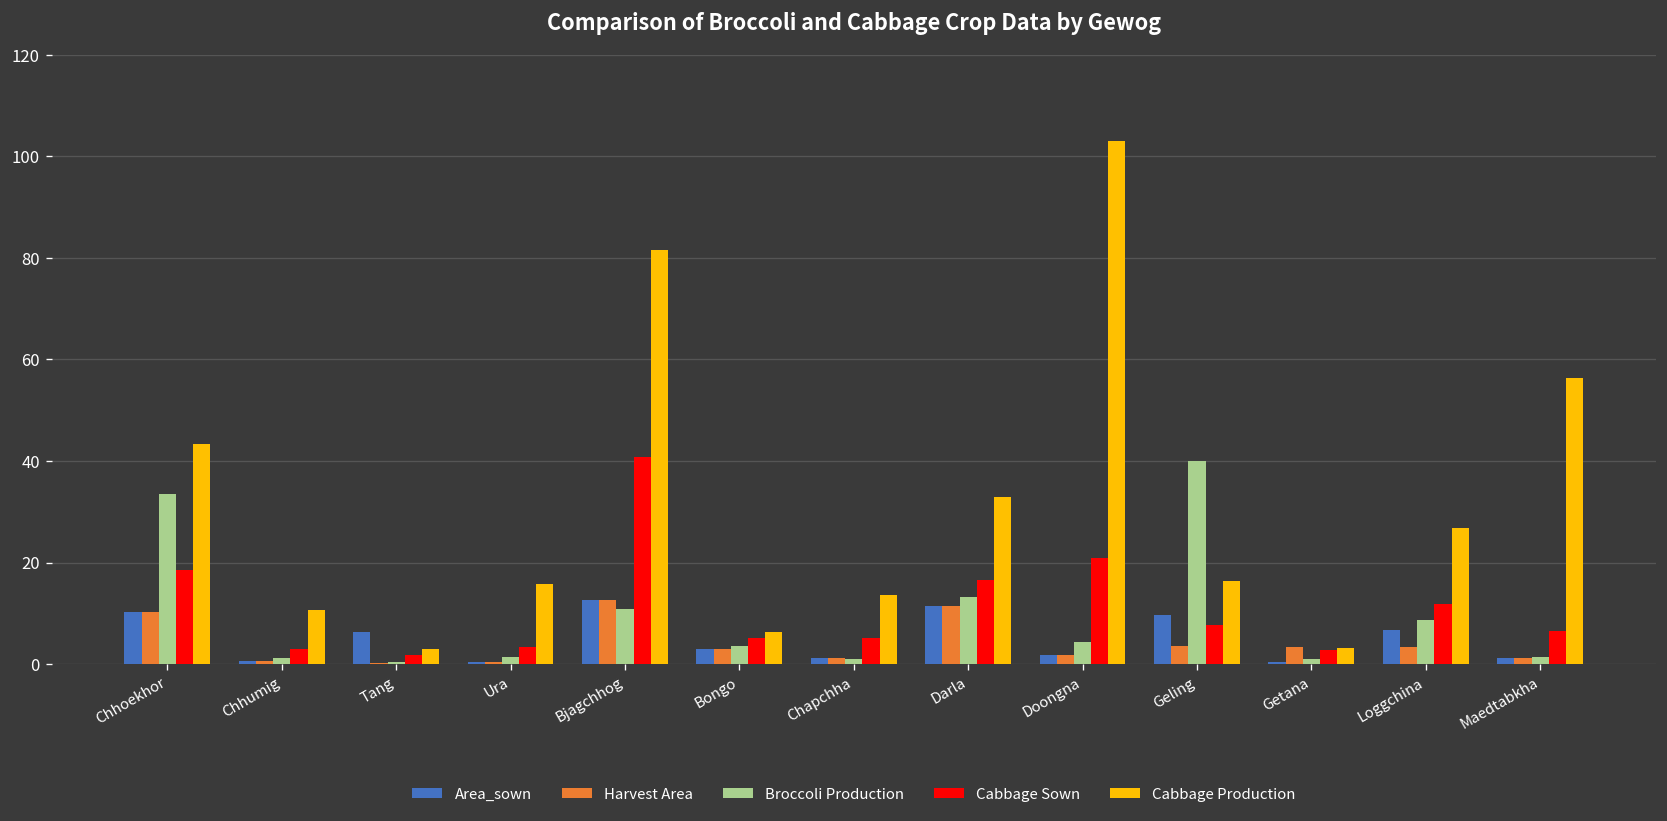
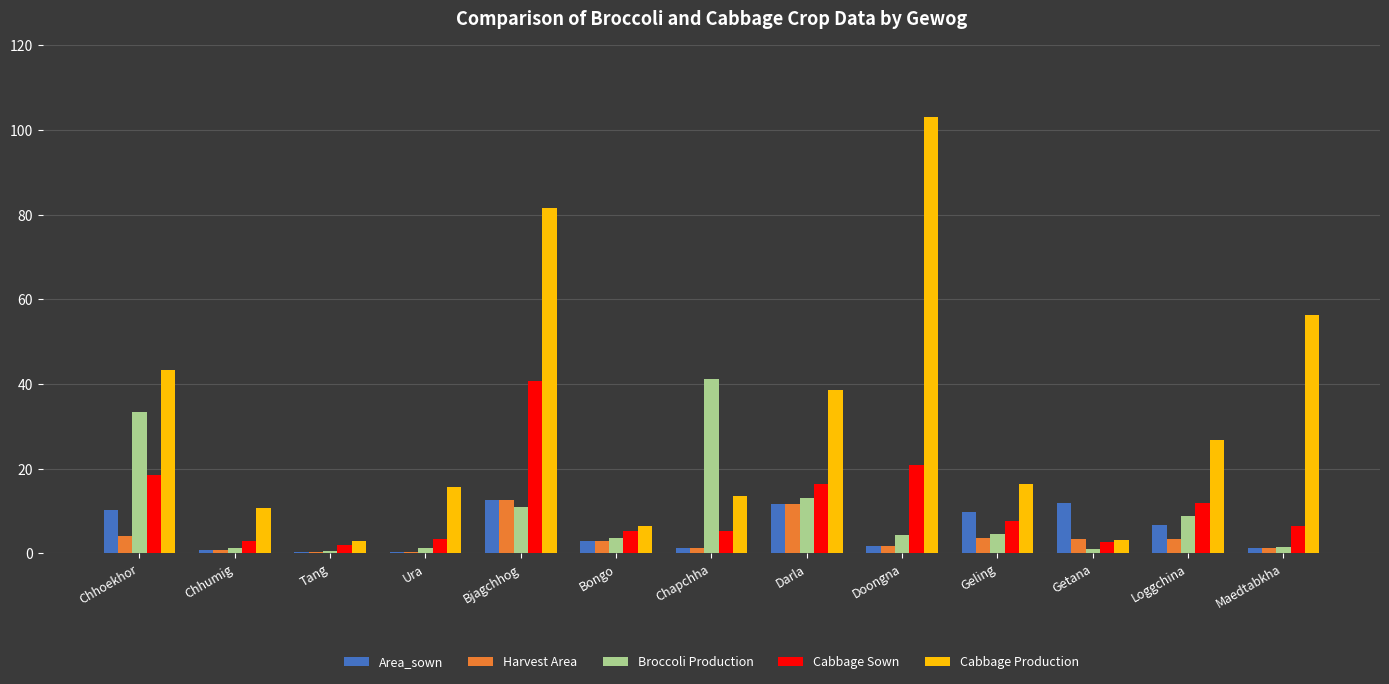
Harvest Area, Chhoekhor: 10 -> 4
Area_sown, Tang: 6 -> 0
Broccoli Production, Chapchha: 1 -> 41
Cabbage Production, Darla: 33 -> 39
Broccoli Production, Geling: 40 -> 5
Area_sown, Getana: 0 -> 12
